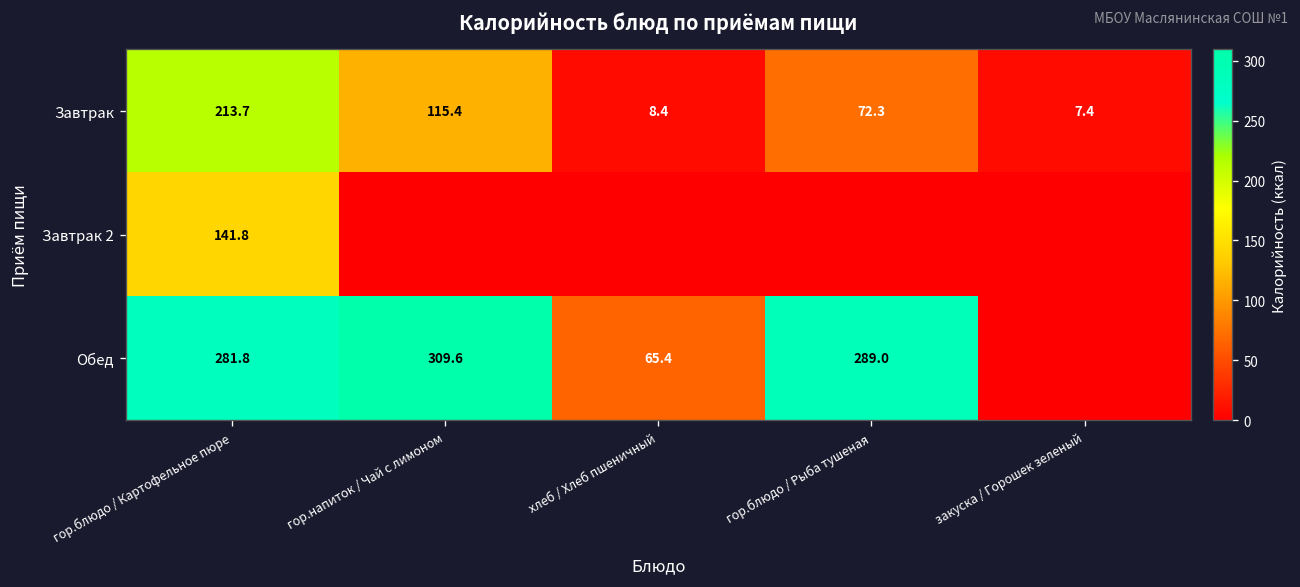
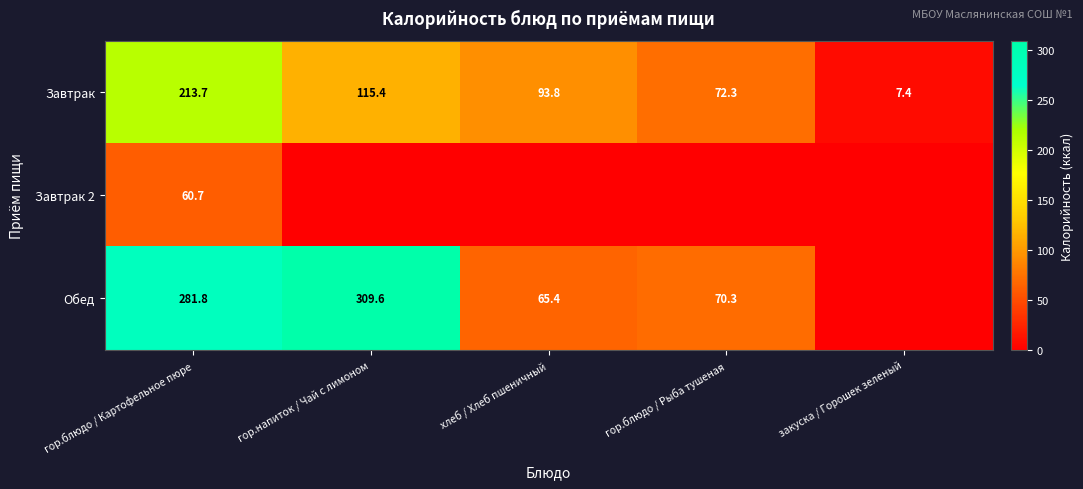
Завтрак, хлеб / Хлеб пшеничный: 8.4 -> 93.8
Завтрак 2, гор.блюдо / Картофельное пюре: 141.8 -> 60.7
Обед, гор.блюдо / Рыба тушеная: 289.0 -> 70.3
